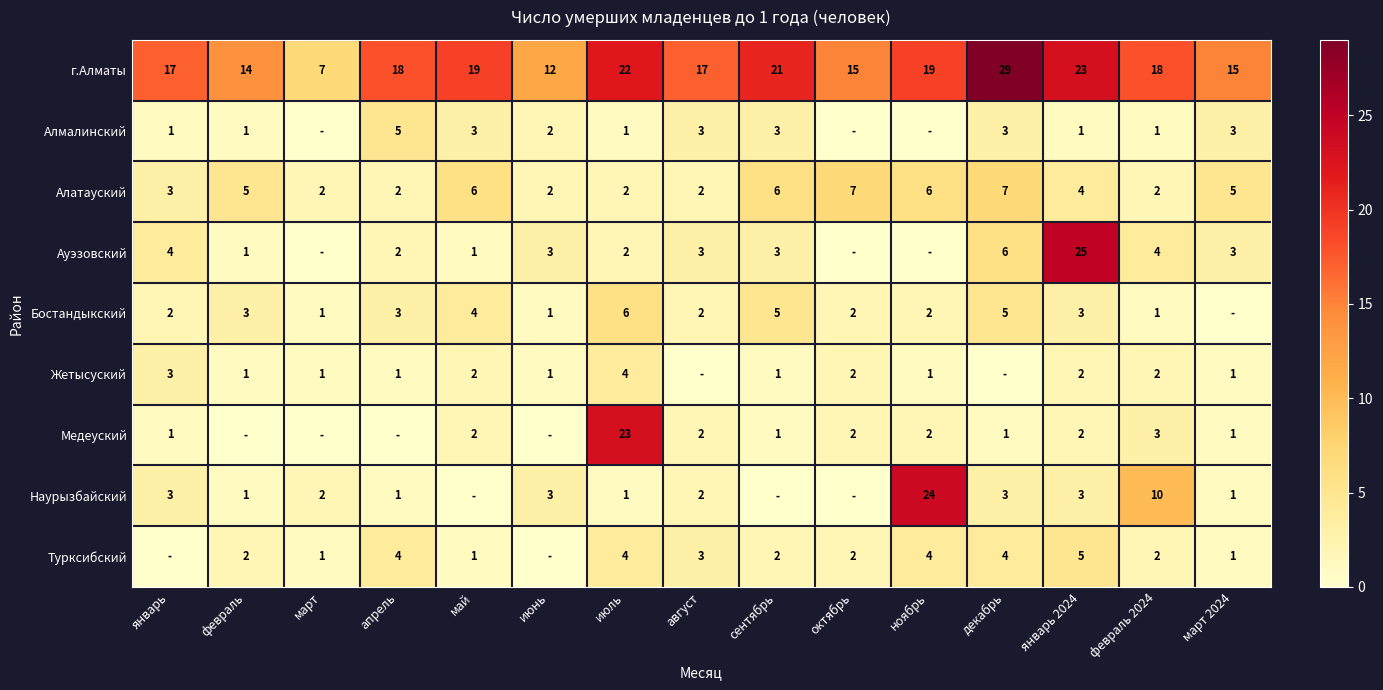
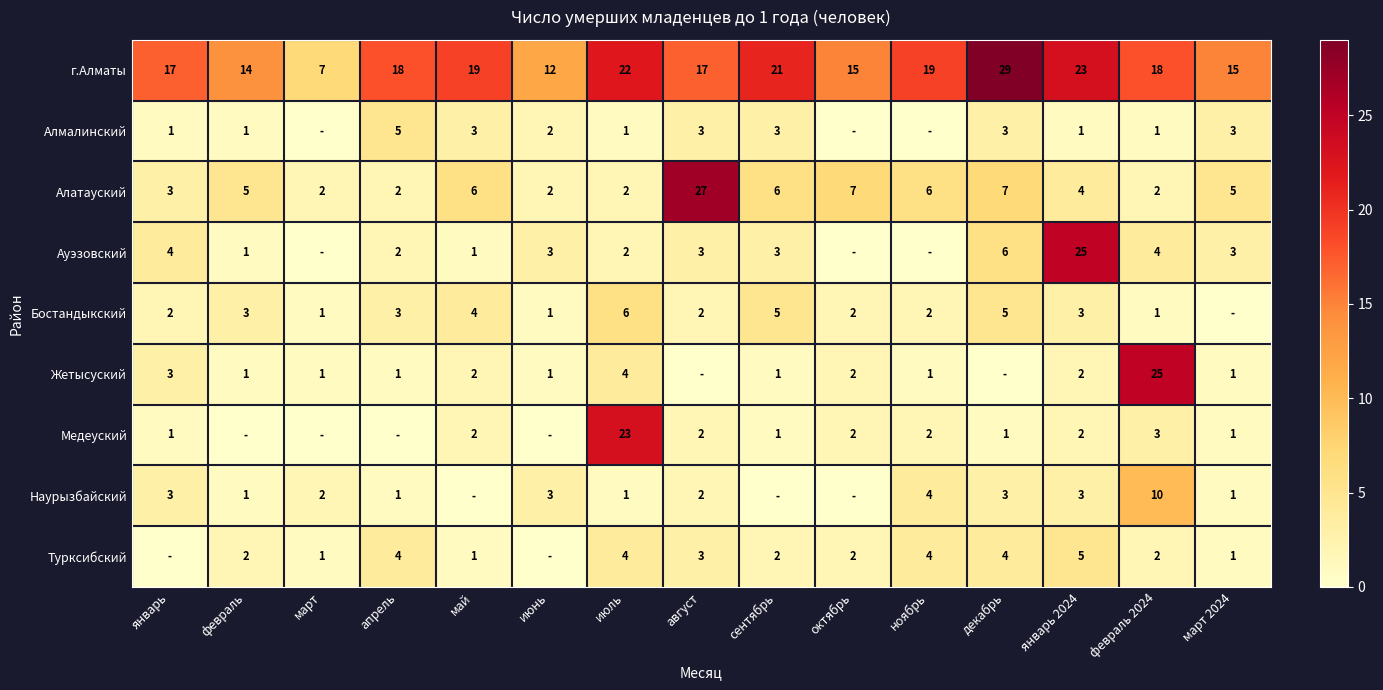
Алатауский, август: 2 -> 27
Жетысуский, февраль 2024: 2 -> 25
Наурызбайский, ноябрь: 24 -> 4
